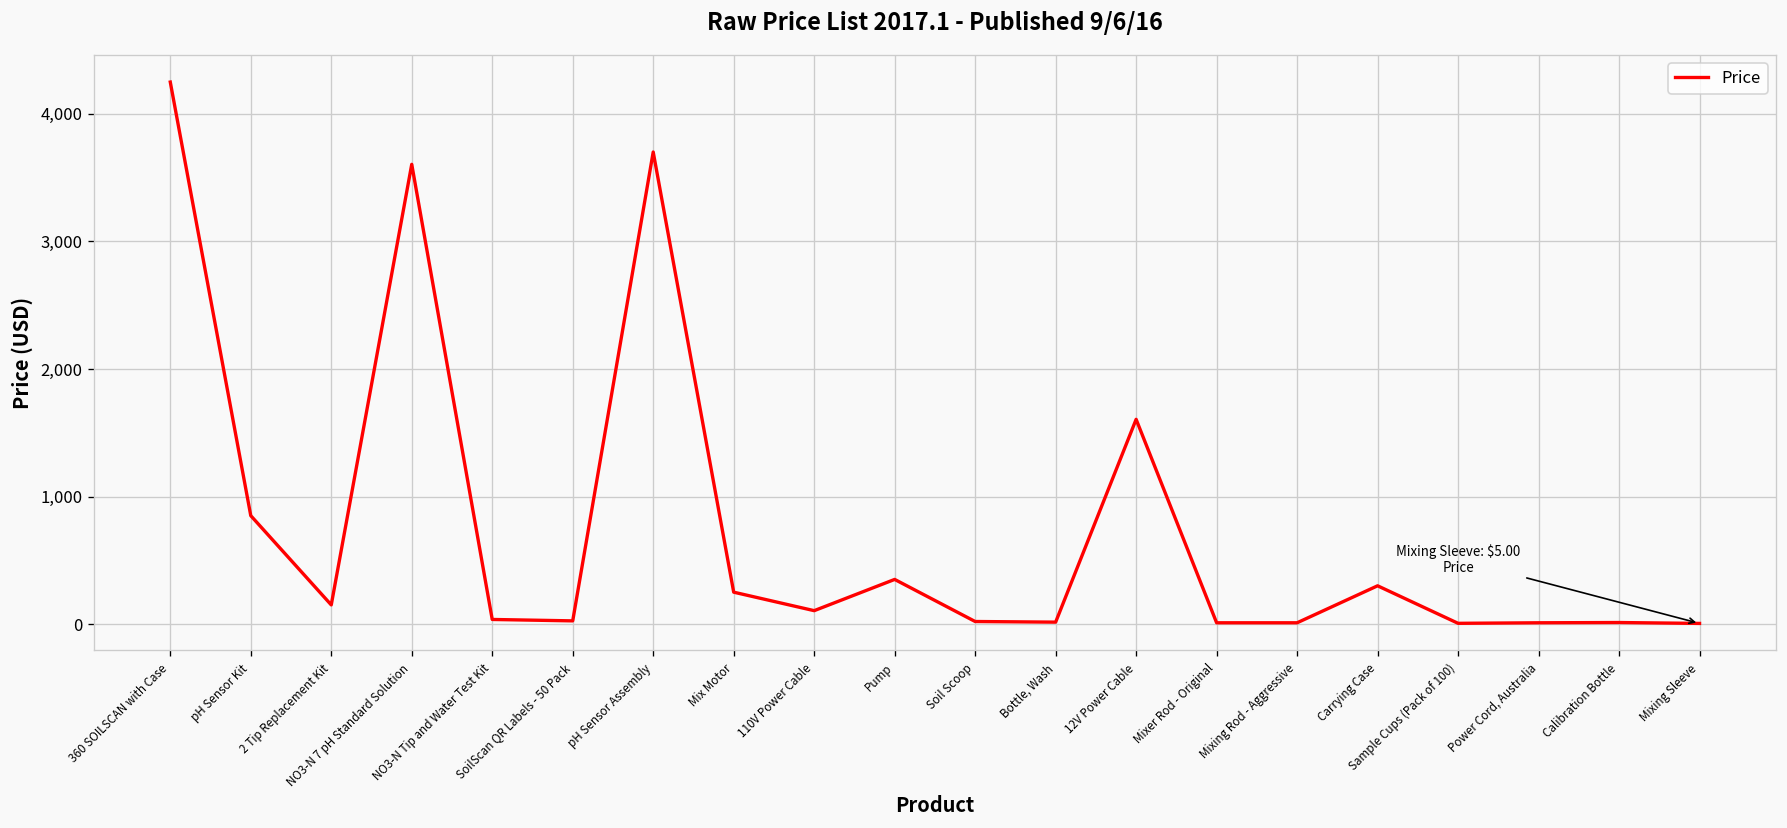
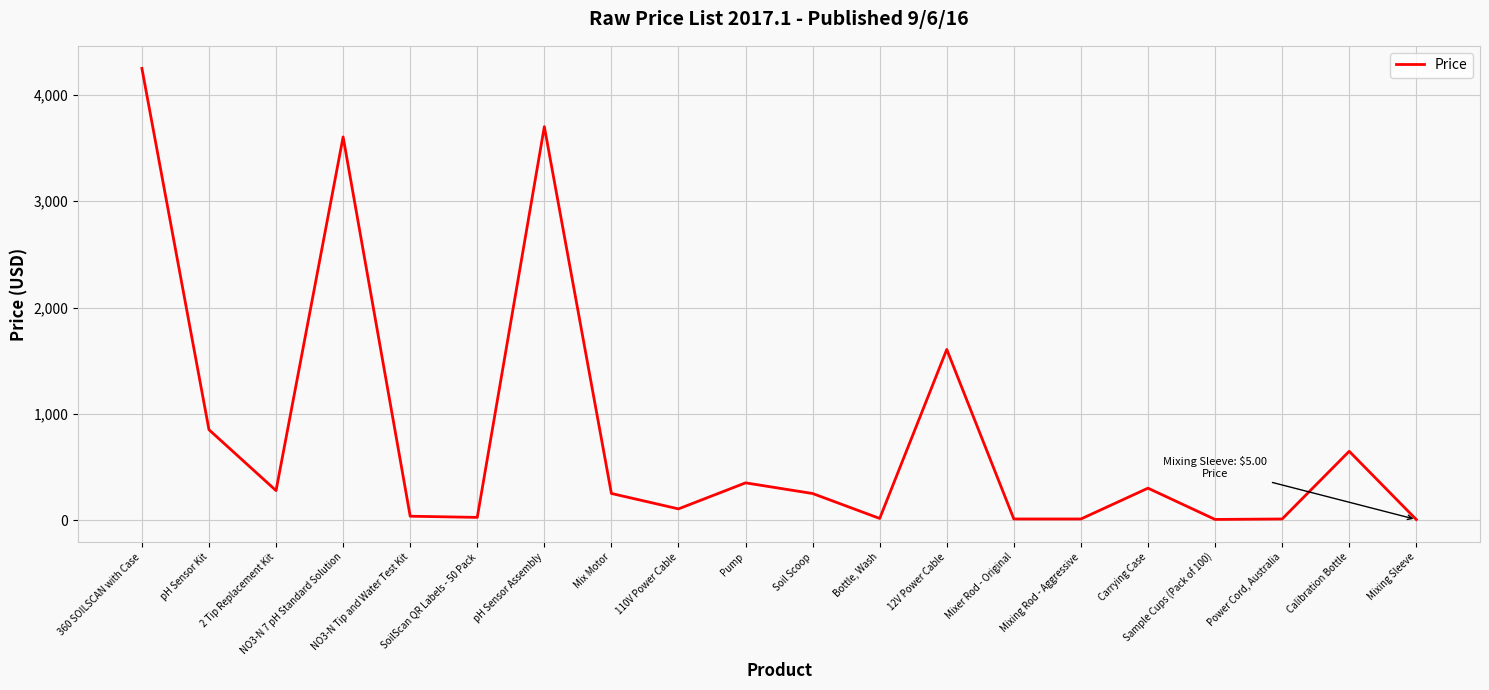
2 Tip Replacement Kit: 150 -> 280
Soil Scoop: 20 -> 250
Calibration Bottle: 10 -> 650
